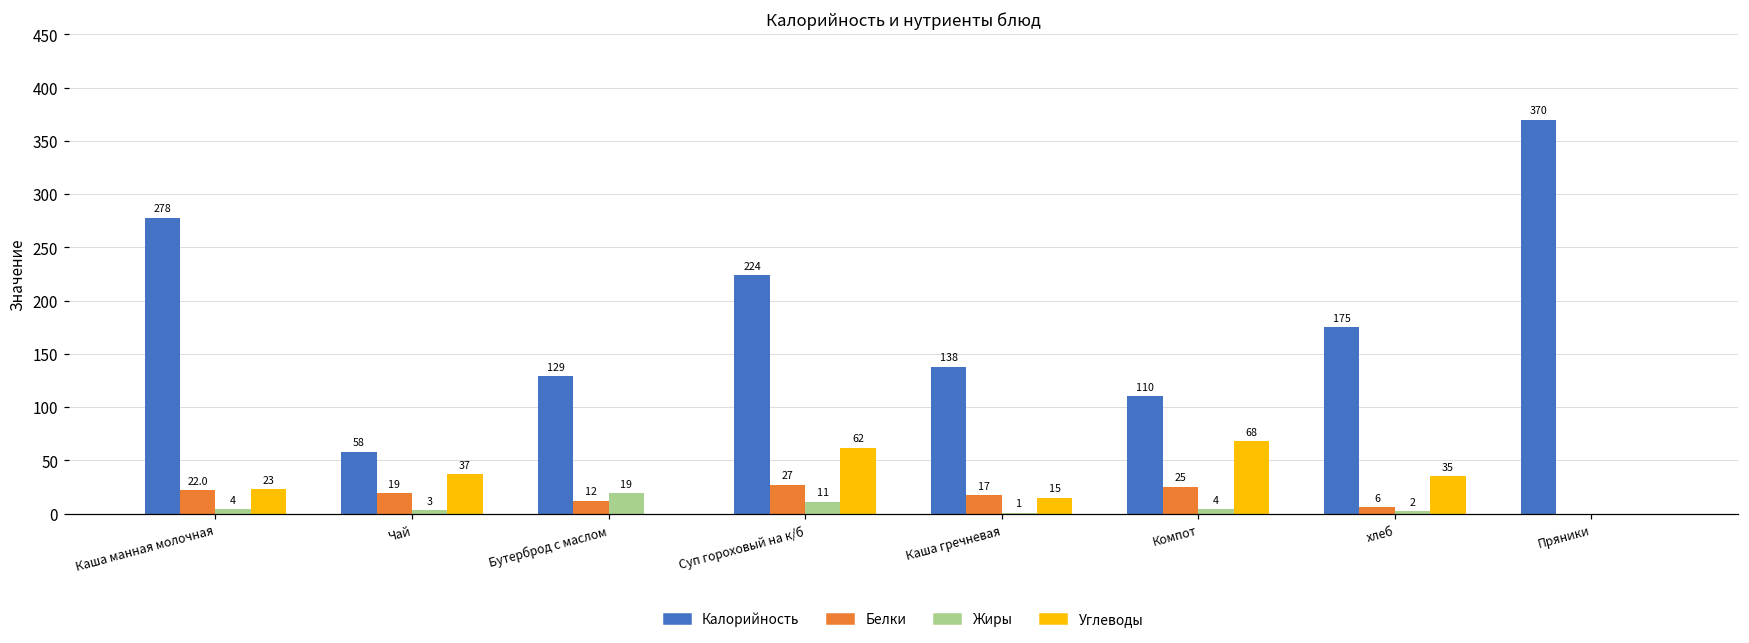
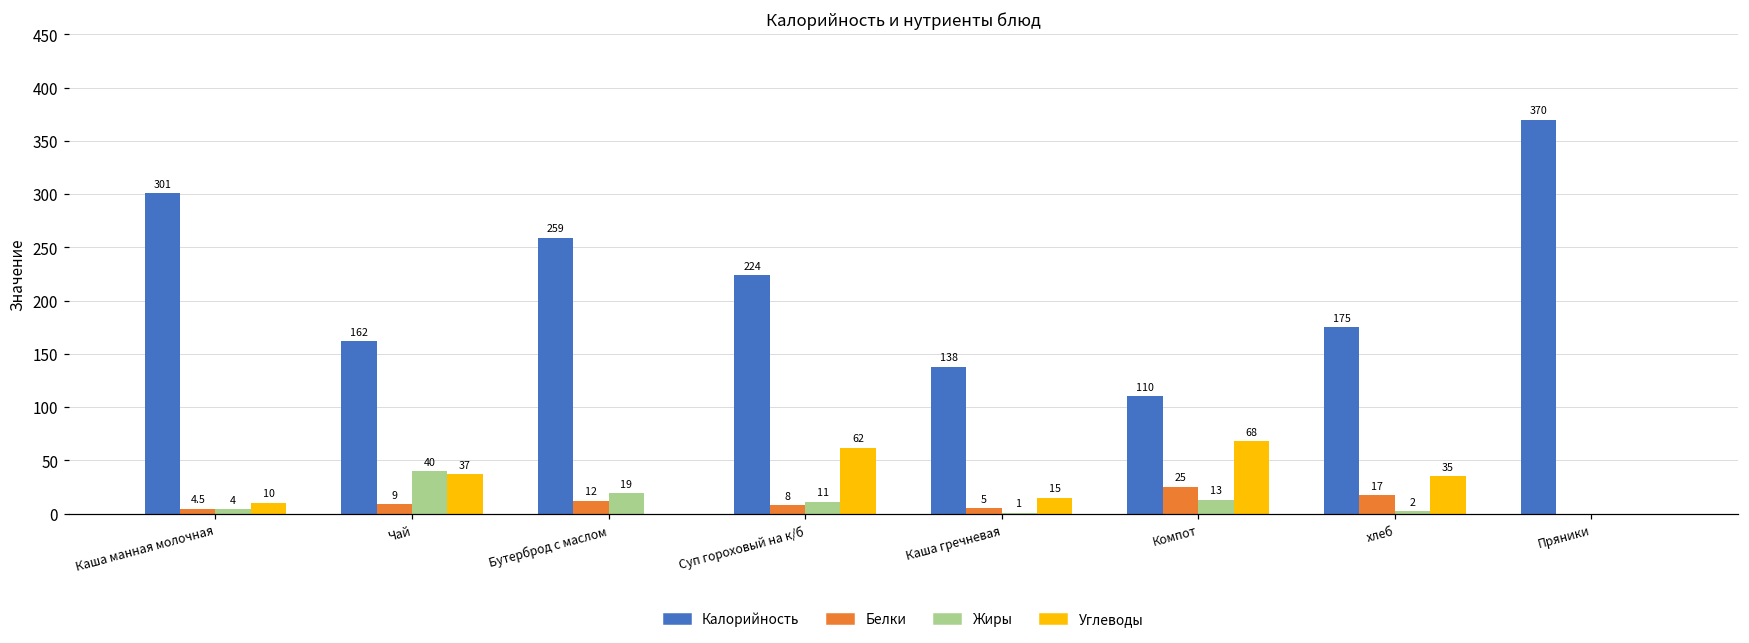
Калорийность, Каша манная молочная: 278 -> 301
Белки, Каша манная молочная: 22.0 -> 4.5
Углеводы, Каша манная молочная: 23 -> 10
Калорийность, Чай: 58 -> 162
Белки, Чай: 19 -> 9
Жиры, Чай: 3 -> 40
Калорийность, Бутерброд с маслом: 129 -> 259
Белки, Суп гороховый на к/б: 27 -> 8
Белки, Каша гречневая: 17 -> 5
Жиры, Компот: 4 -> 13
Белки, хлеб: 6 -> 17
